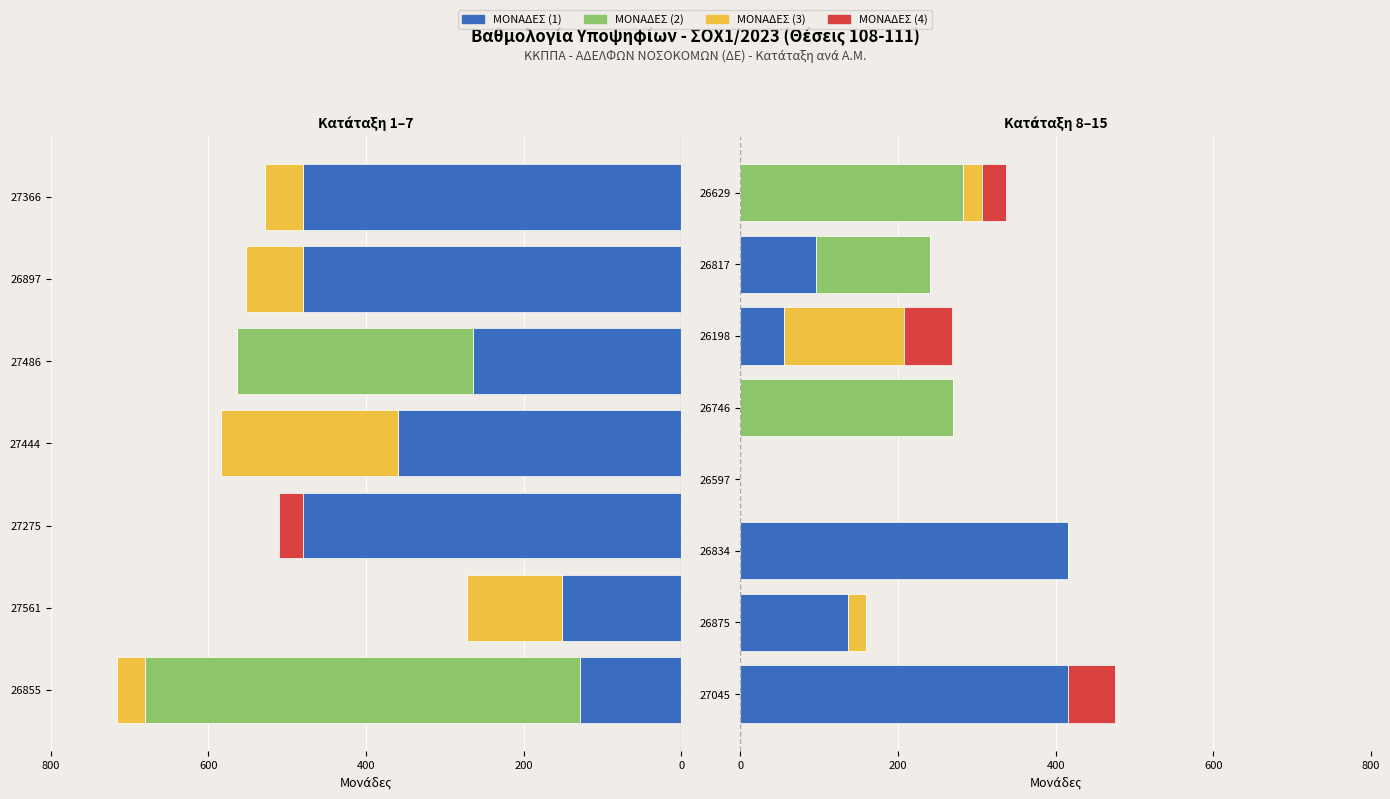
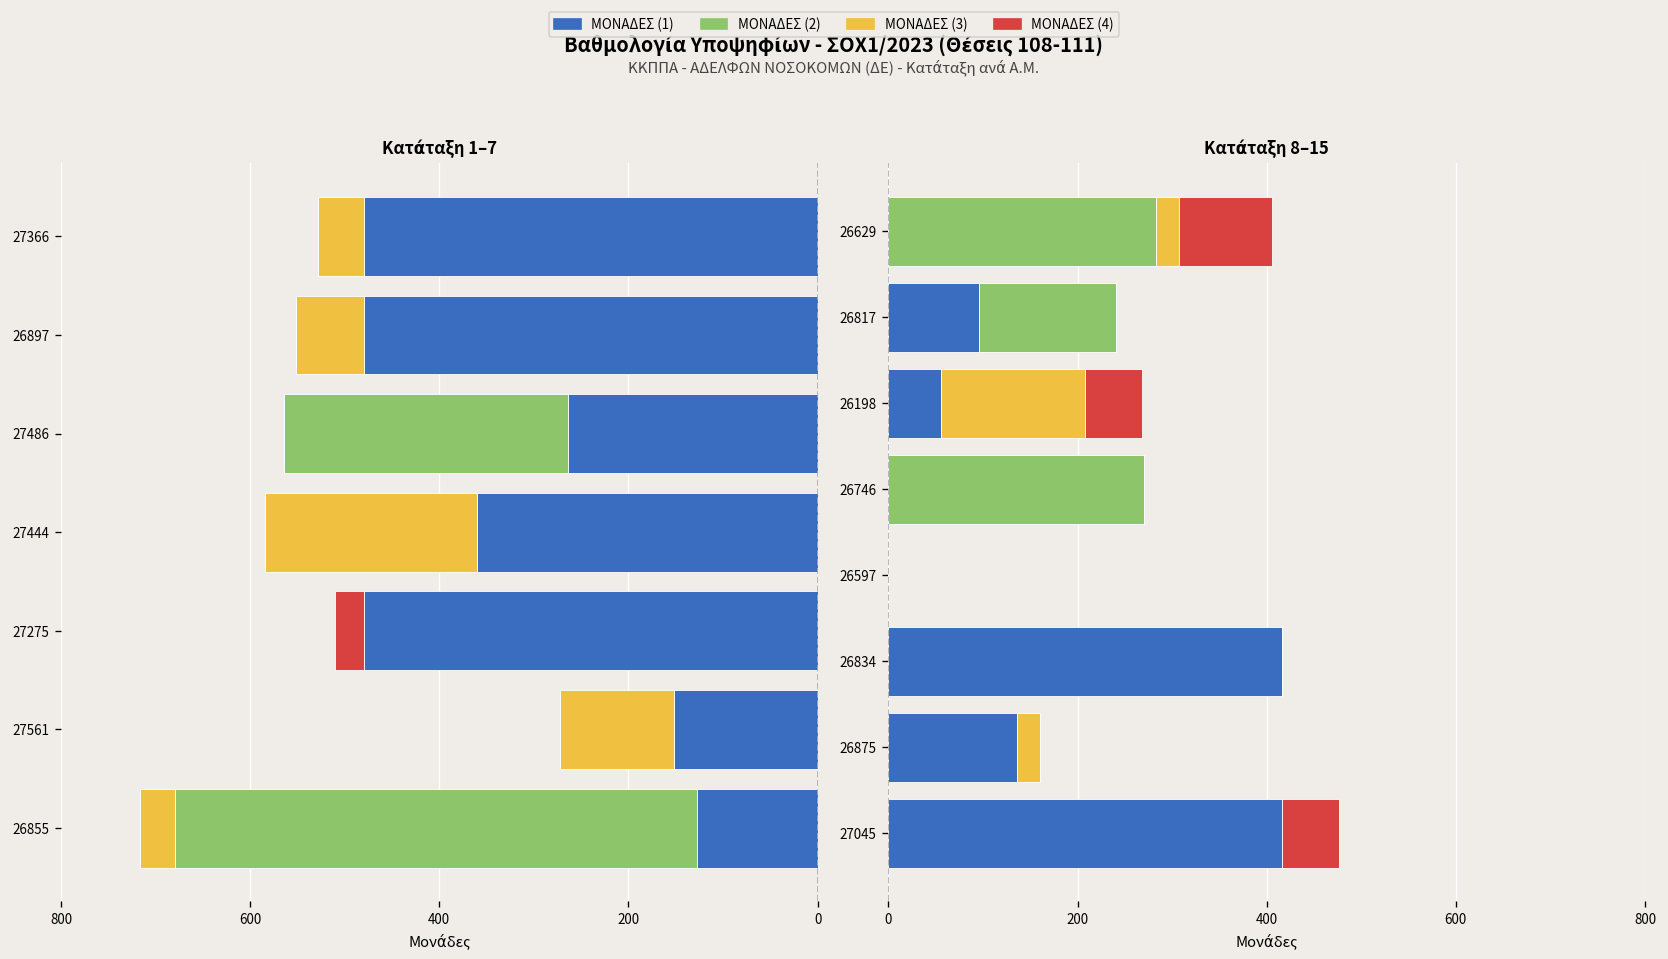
Κατάταξη 8–15, ΜΟΝΑΔΕΣ (4), 26629: 30 -> 100
